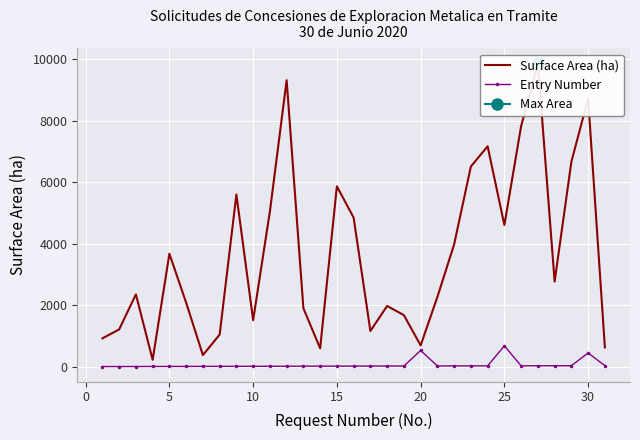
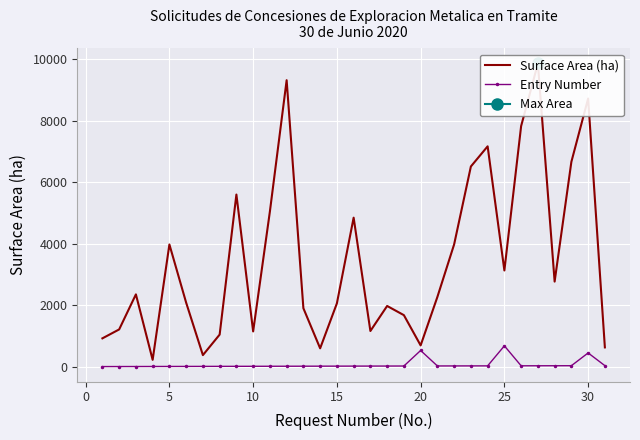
Surface Area (ha), 5: 3700 -> 4000
Surface Area (ha), 10: 1500 -> 1100
Surface Area (ha), 15: 5900 -> 2100
Surface Area (ha), 25: 4600 -> 3100
